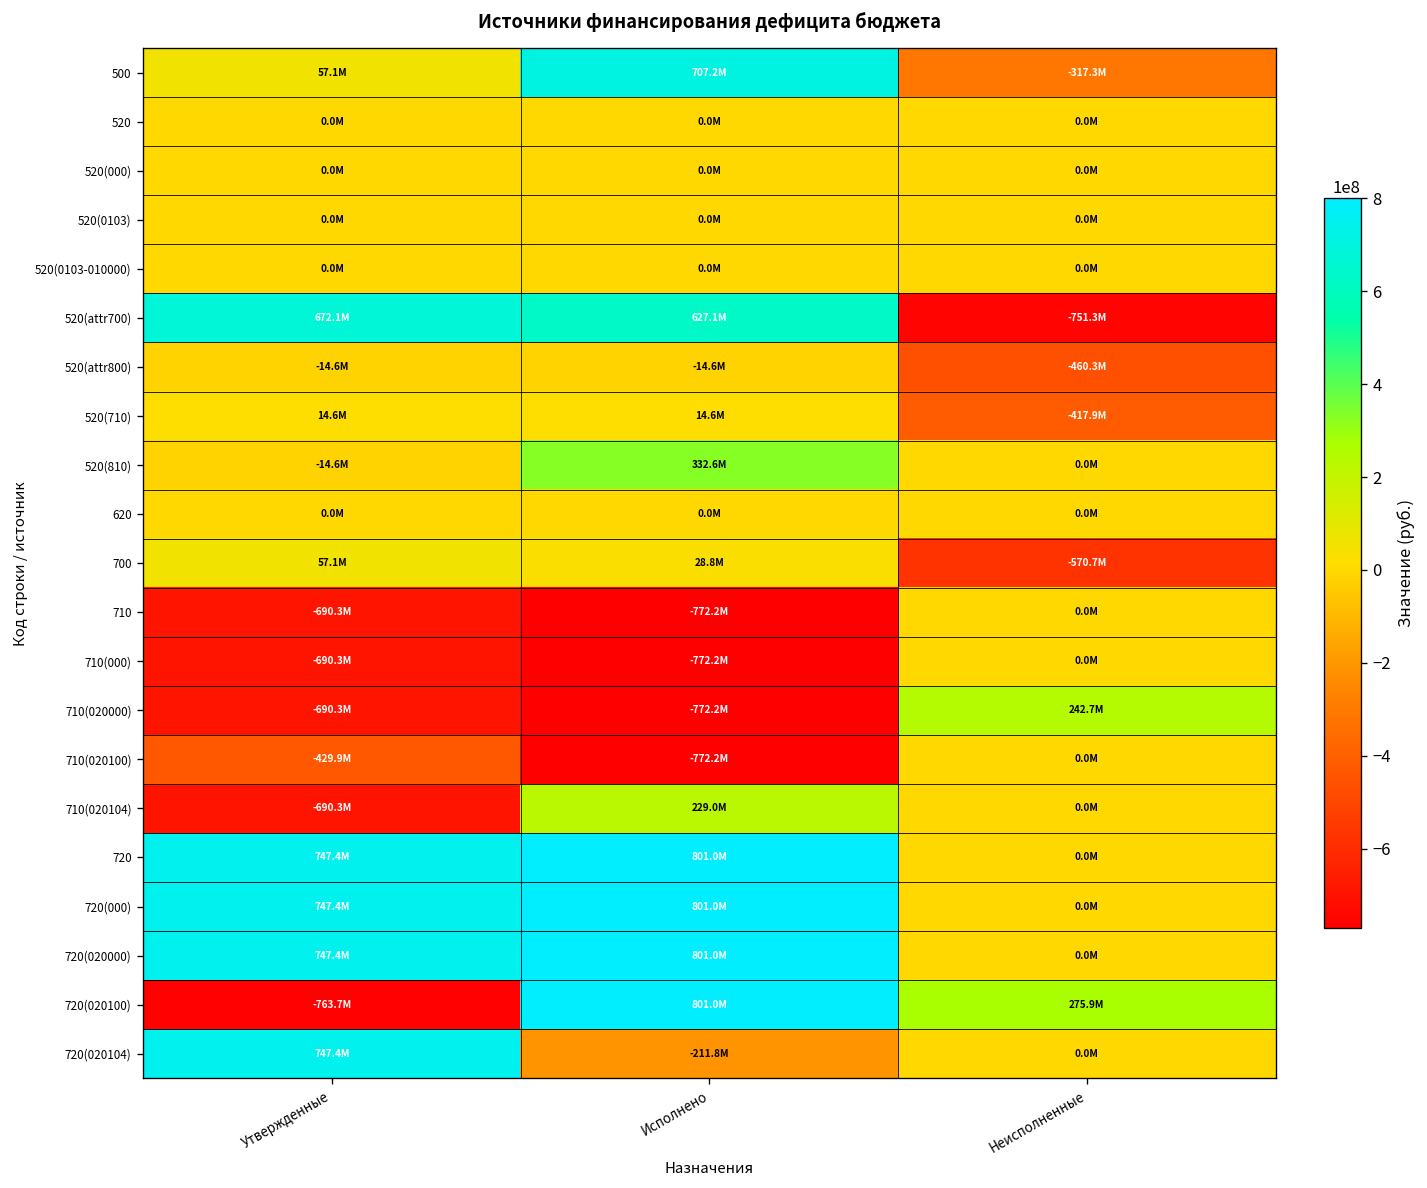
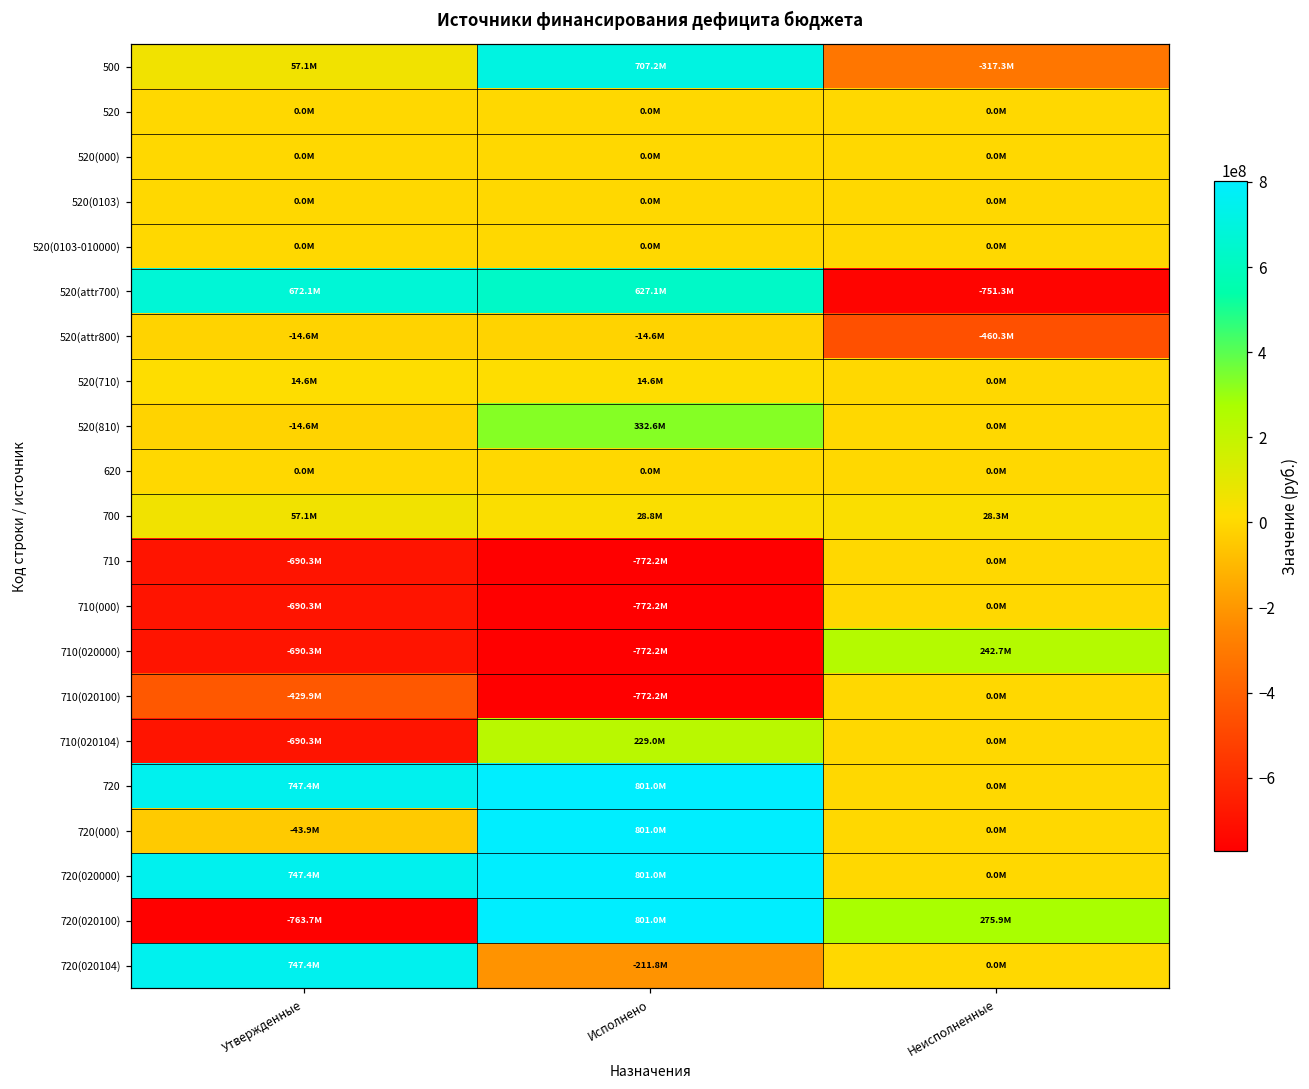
520(710), Неисполненные: -417.9M -> 0.0M
700, Неисполненные: -570.7M -> 28.3M
720(000), Утвержденные: 747.4M -> -43.9M
